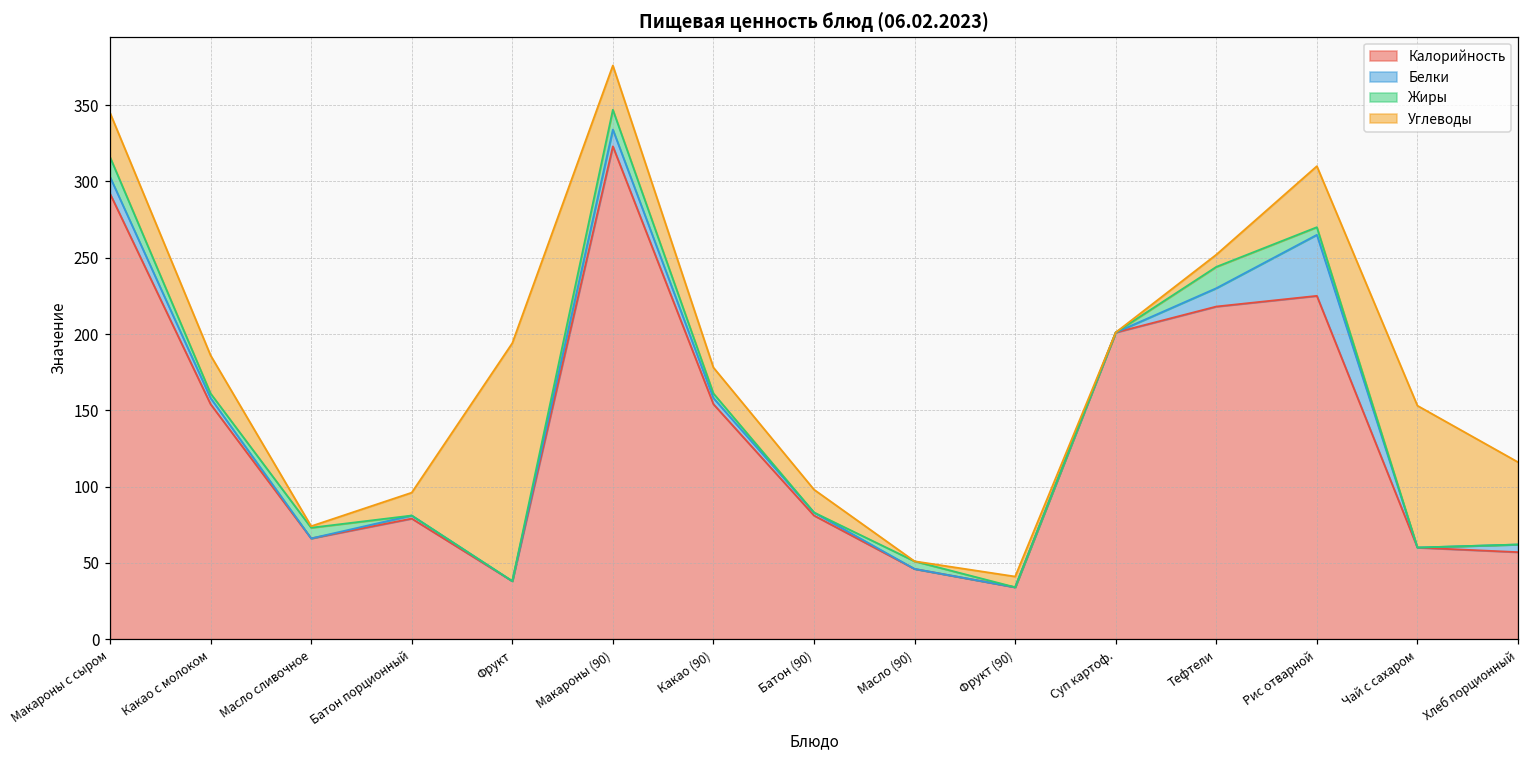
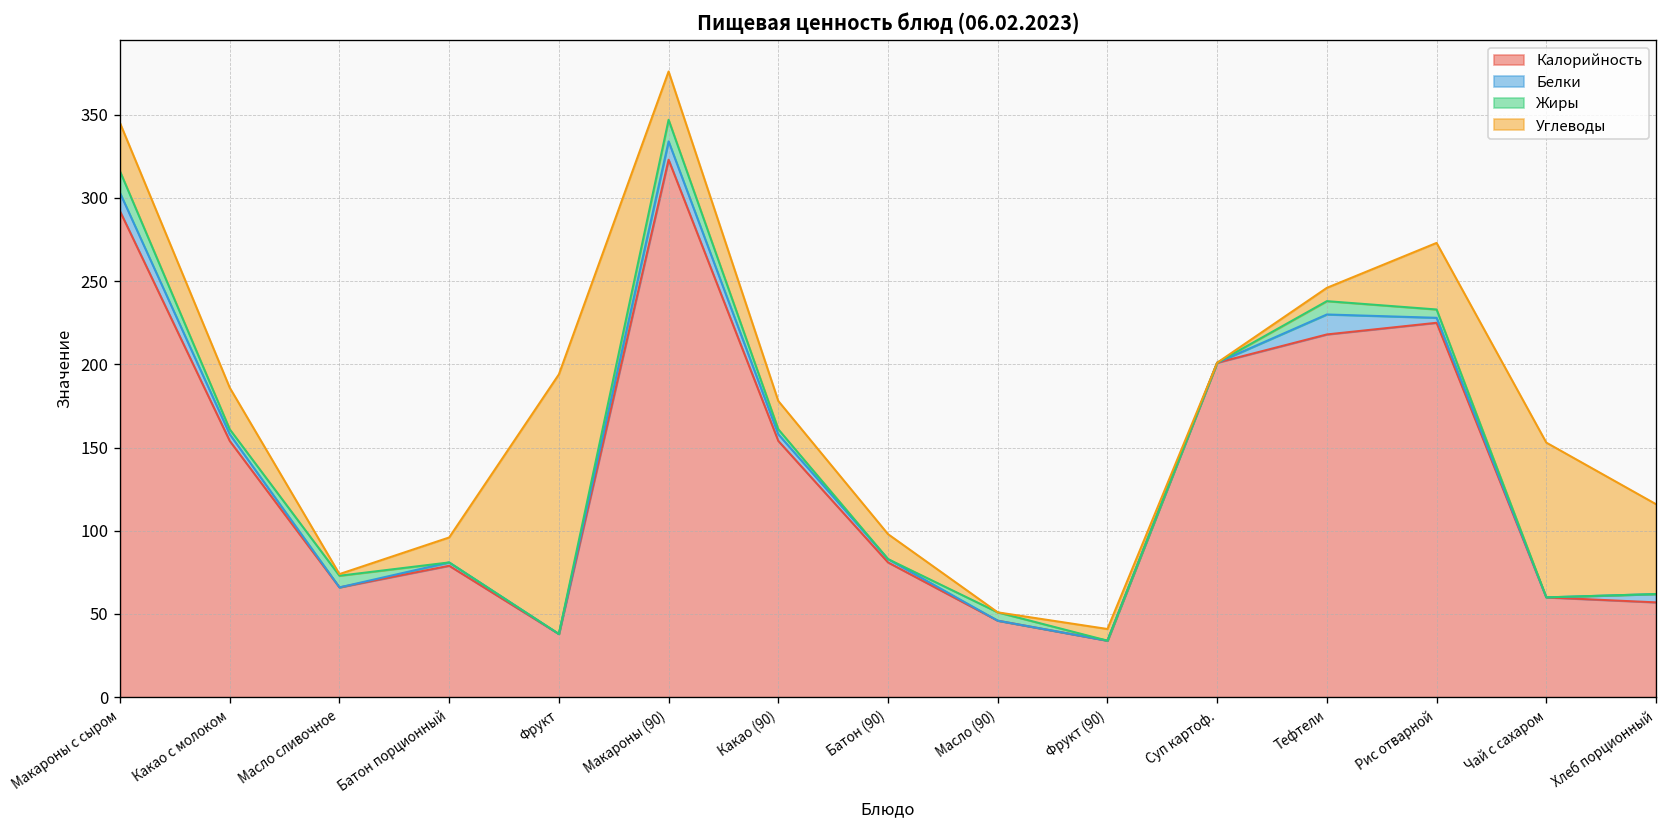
Жиры, Тефтели: 14 -> 8
Белки, Рис отварной: 40 -> 3
